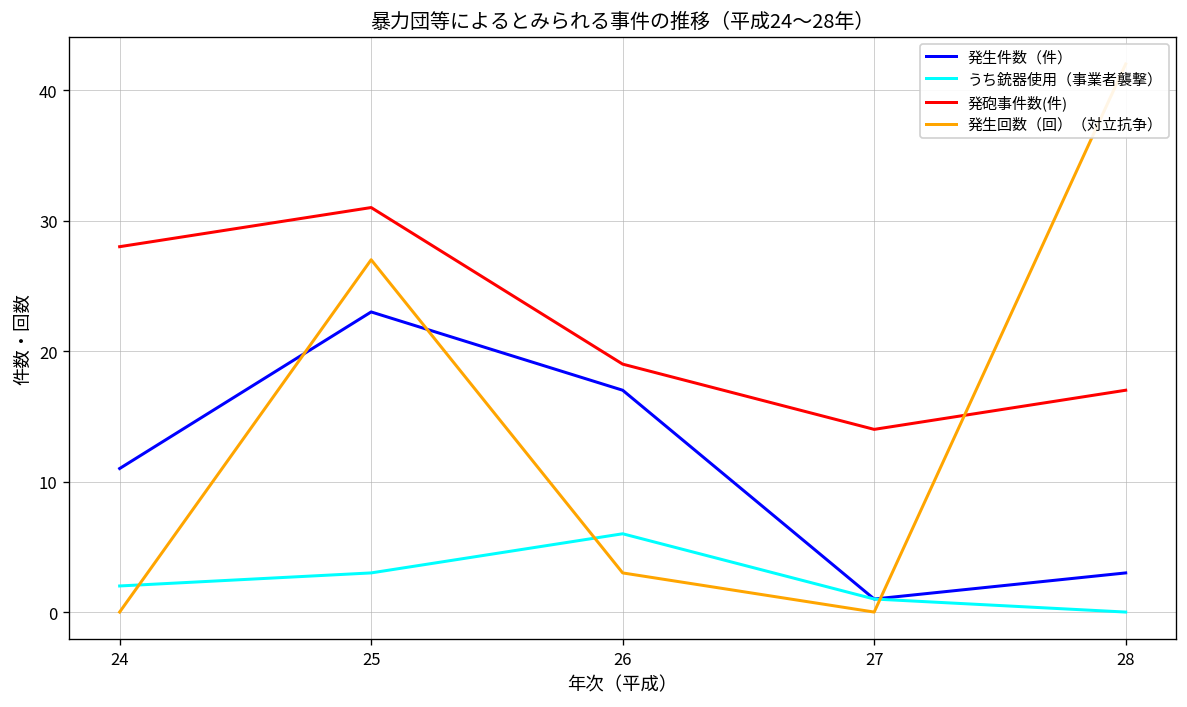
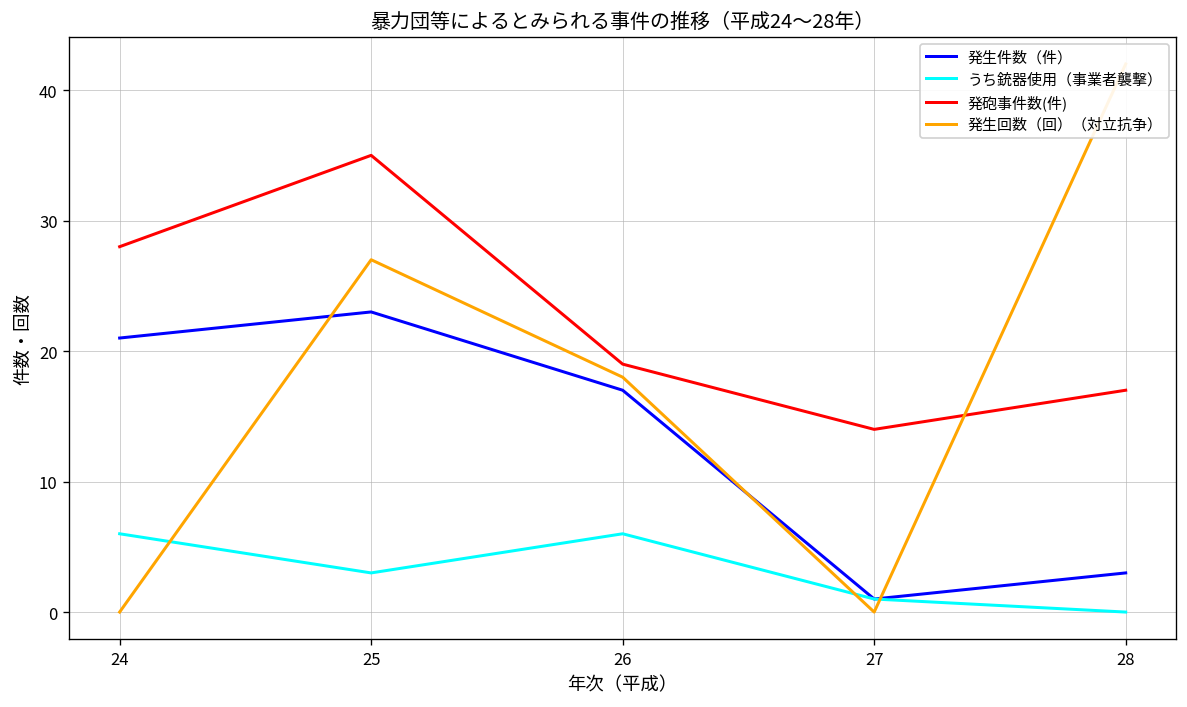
発生件数（件）, 24: 11 -> 21
うち銃器使用（事業者襲撃）, 24: 2 -> 6
発砲事件数(件), 25: 31 -> 35
発生回数（回）（対立抗争）, 26: 3 -> 18
